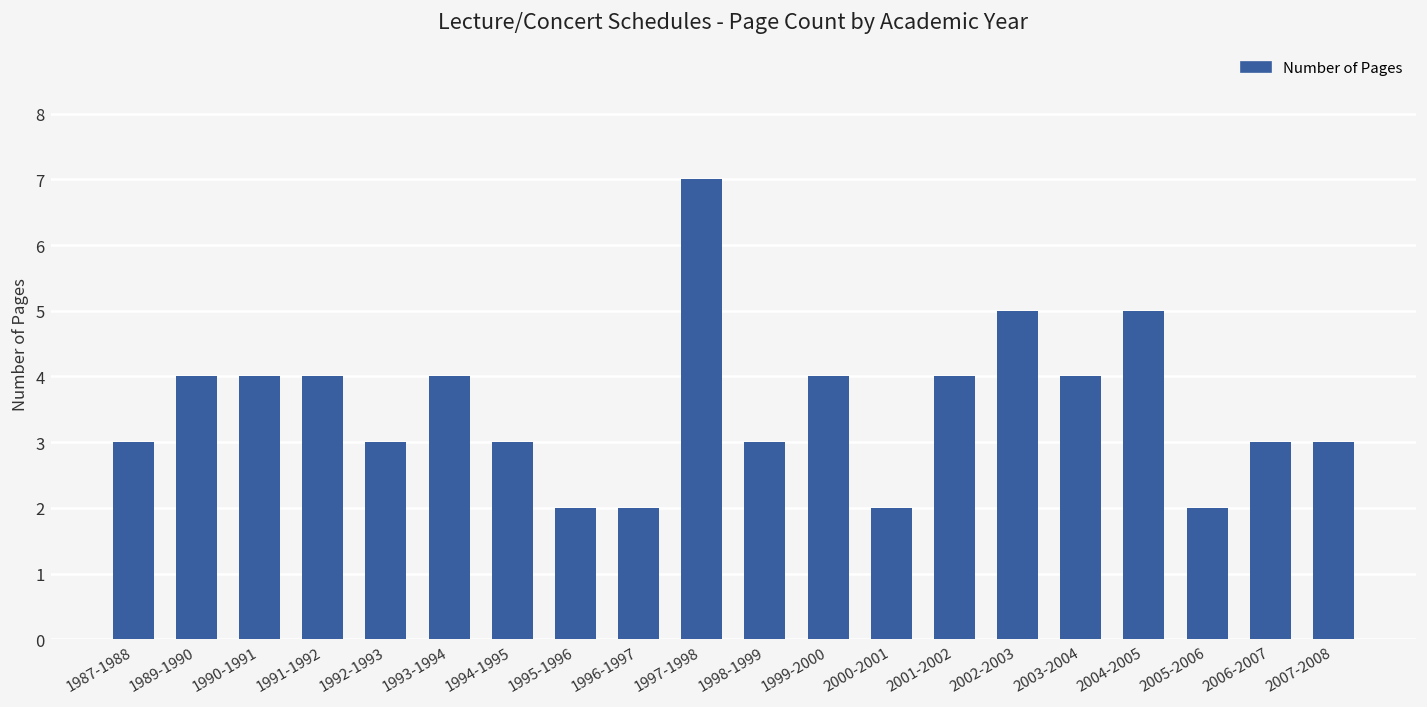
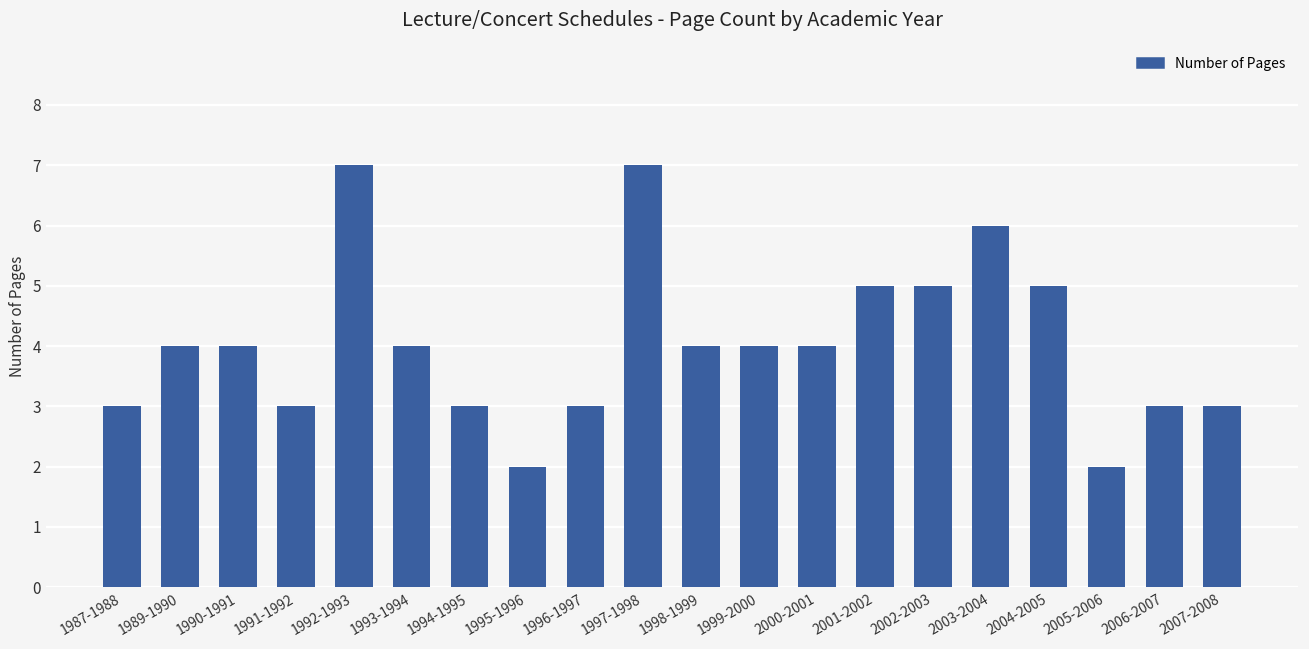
1991-1992: 4 -> 3
1992-1993: 3 -> 7
1996-1997: 2 -> 3
1998-1999: 3 -> 4
2000-2001: 2 -> 4
2001-2002: 4 -> 5
2003-2004: 4 -> 6
